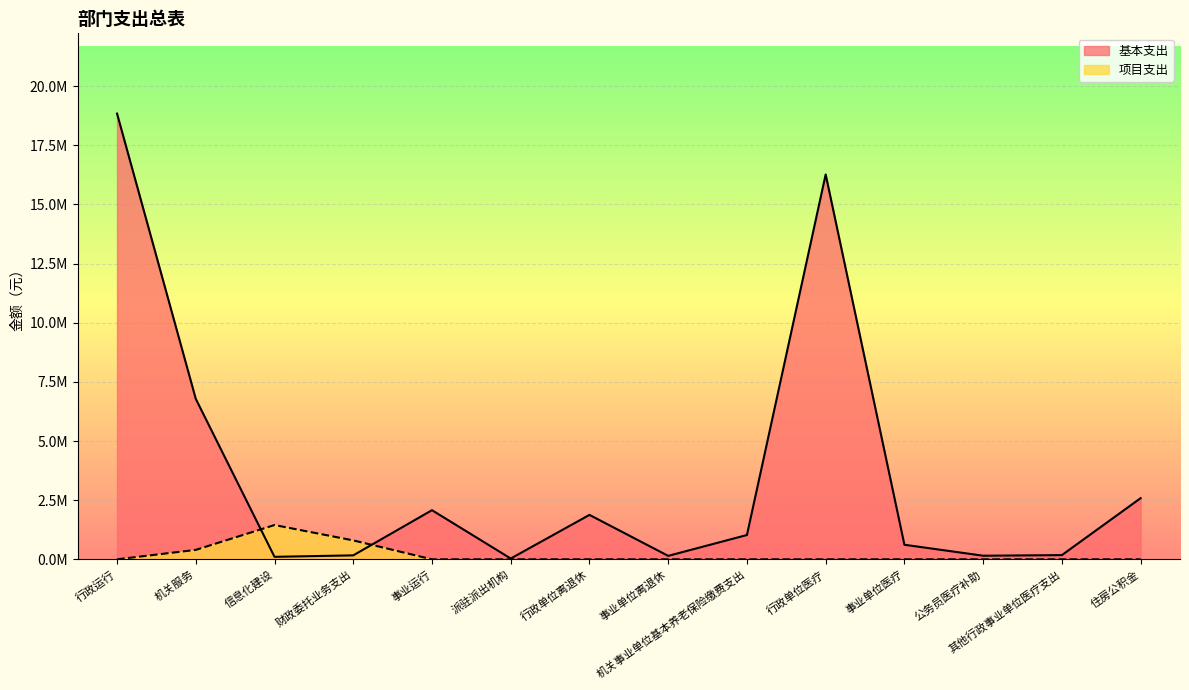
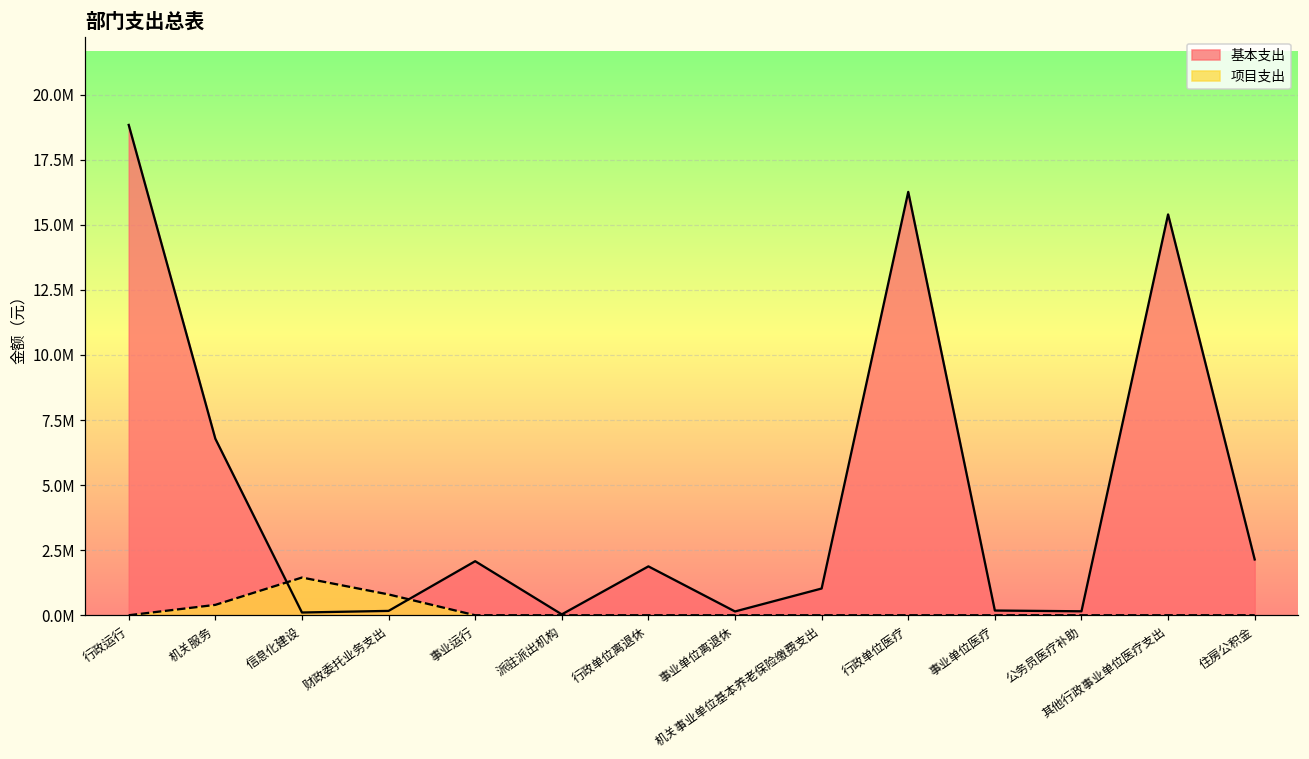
基本支出, 事业单位医疗: 600000 -> 200000
基本支出, 其他行政事业单位医疗支出: 200000 -> 15400000
基本支出, 住房公积金: 2600000 -> 2100000
